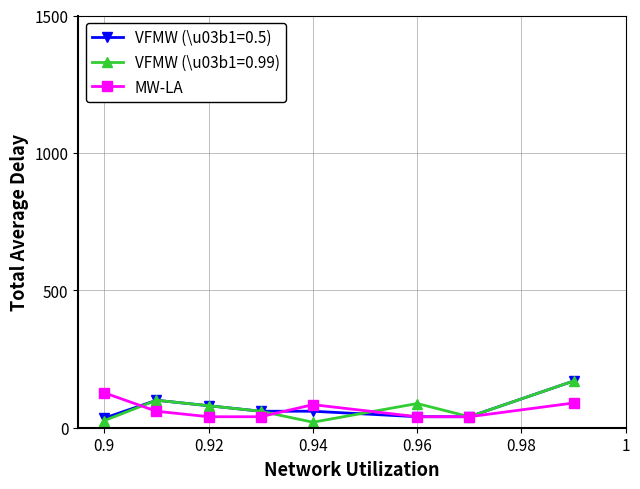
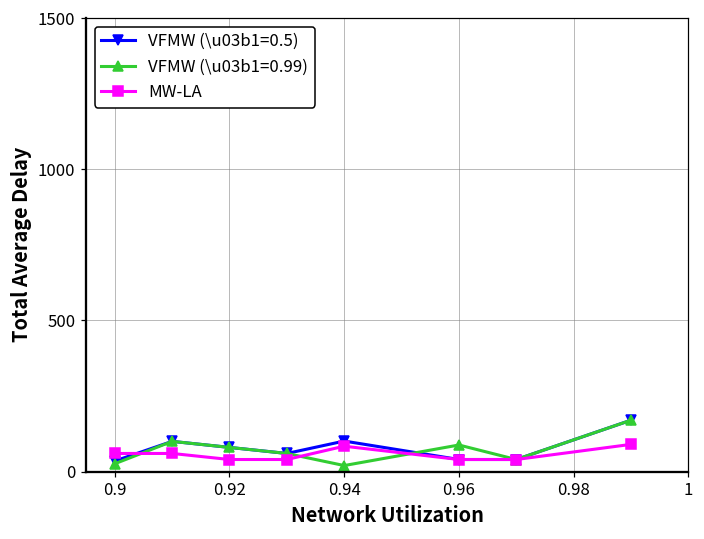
MW-LA, 0.9: 130 -> 60
VFMW (\u03b1=0.5), 0.94: 60 -> 100
